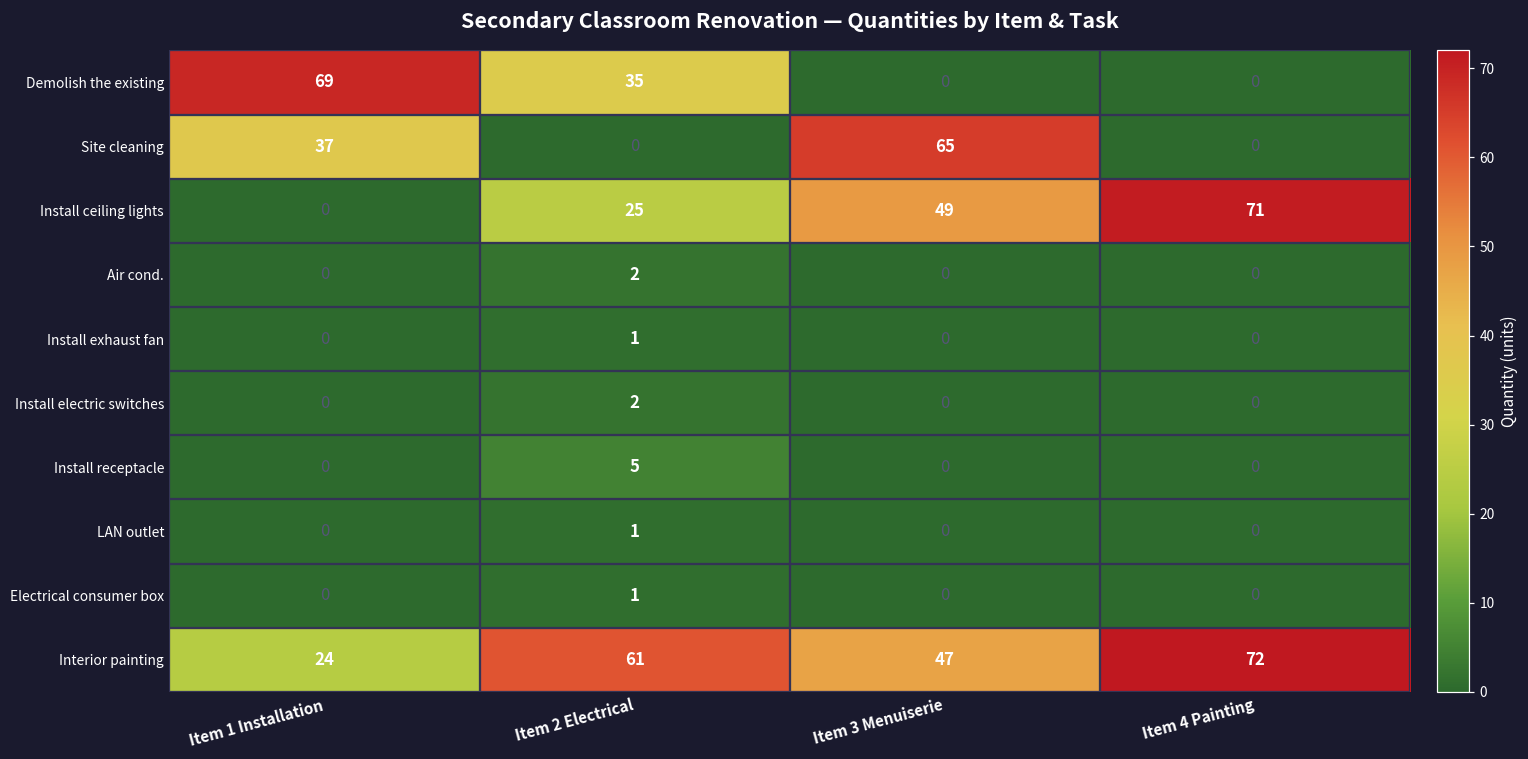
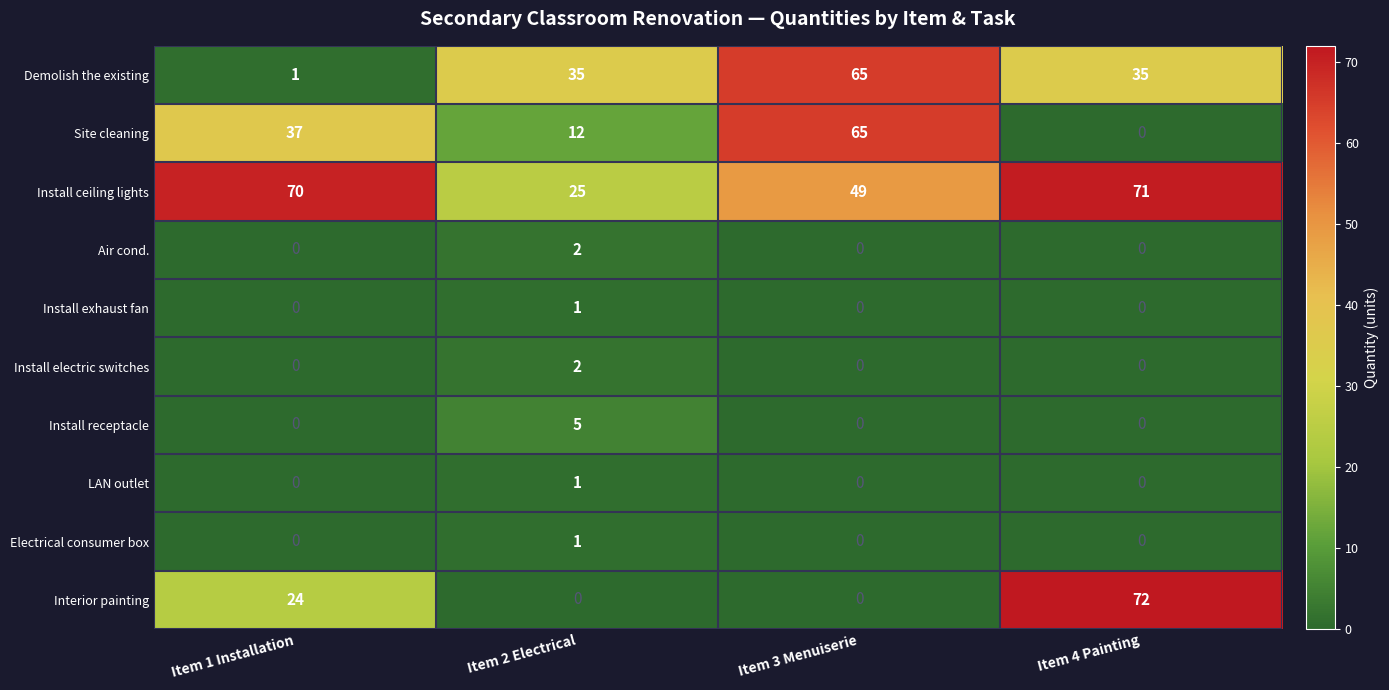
Demolish the existing, Item 1 Installation: 69 -> 1
Demolish the existing, Item 3 Menuiserie: 0 -> 65
Demolish the existing, Item 4 Painting: 0 -> 35
Site cleaning, Item 2 Electrical: 0 -> 12
Install ceiling lights, Item 1 Installation: 0 -> 70
Interior painting, Item 2 Electrical: 61 -> 0
Interior painting, Item 3 Menuiserie: 47 -> 0
